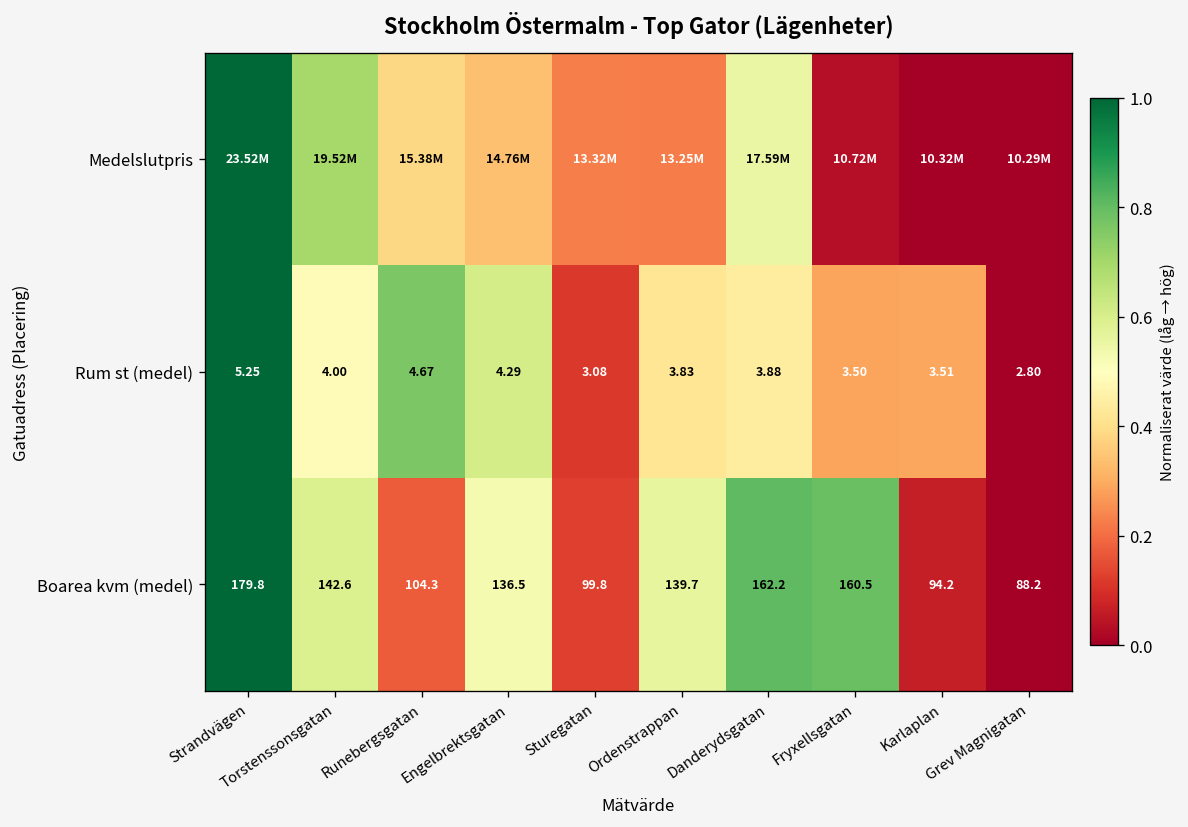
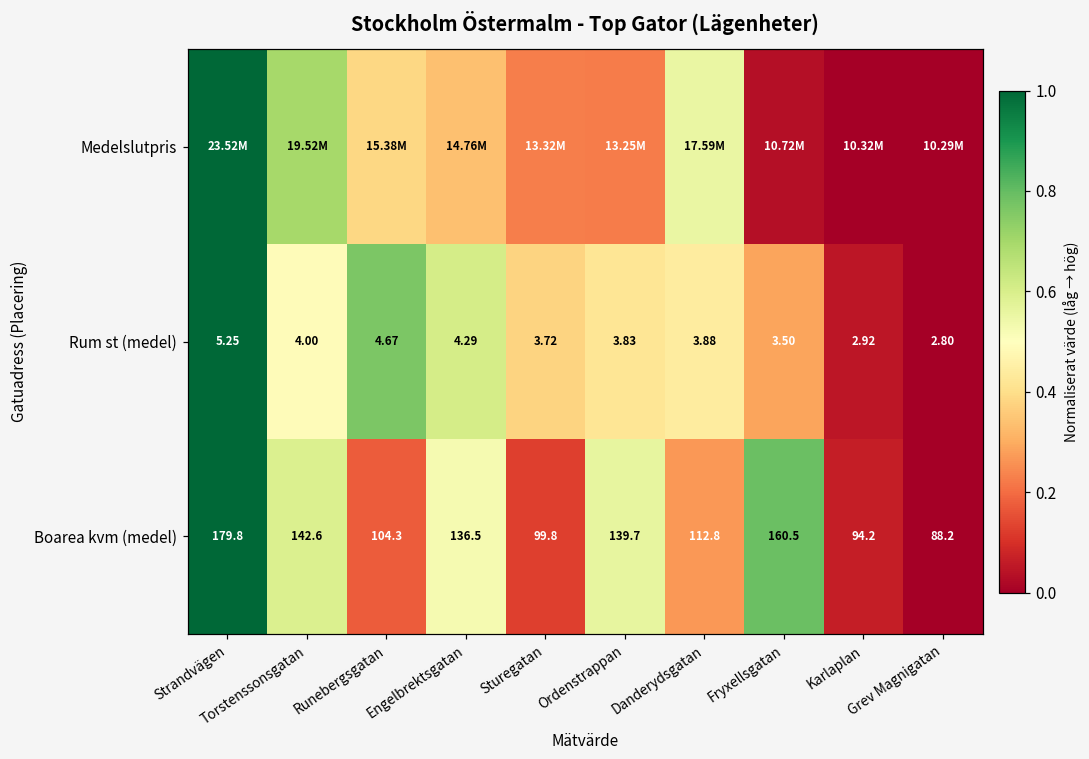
Rum st (medel), Sturegatan: 3.08 -> 3.72
Rum st (medel), Karlaplan: 3.51 -> 2.92
Boarea kvm (medel), Danderydsgatan: 162.2 -> 112.8
